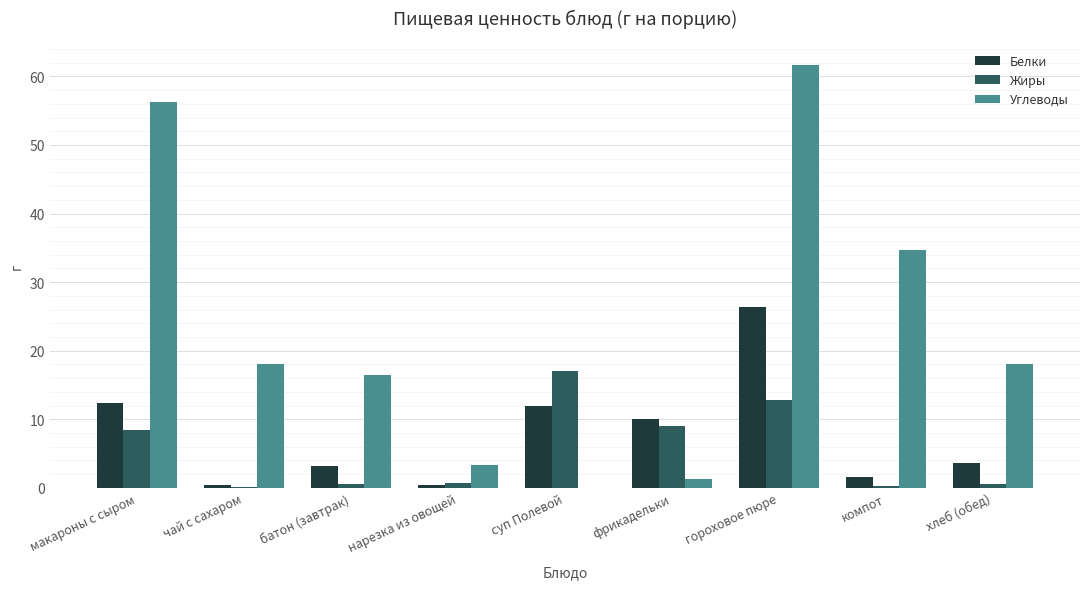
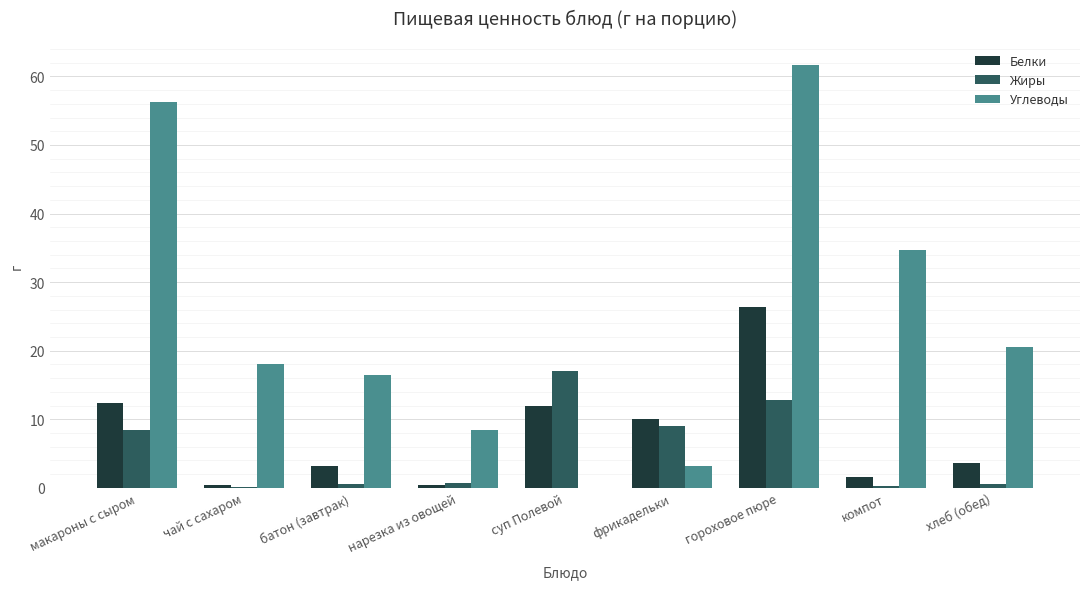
Углеводы, нарезка из овощей: 3 -> 8
Углеводы, фрикадельки: 1 -> 3
Углеводы, хлеб (обед): 18 -> 21
